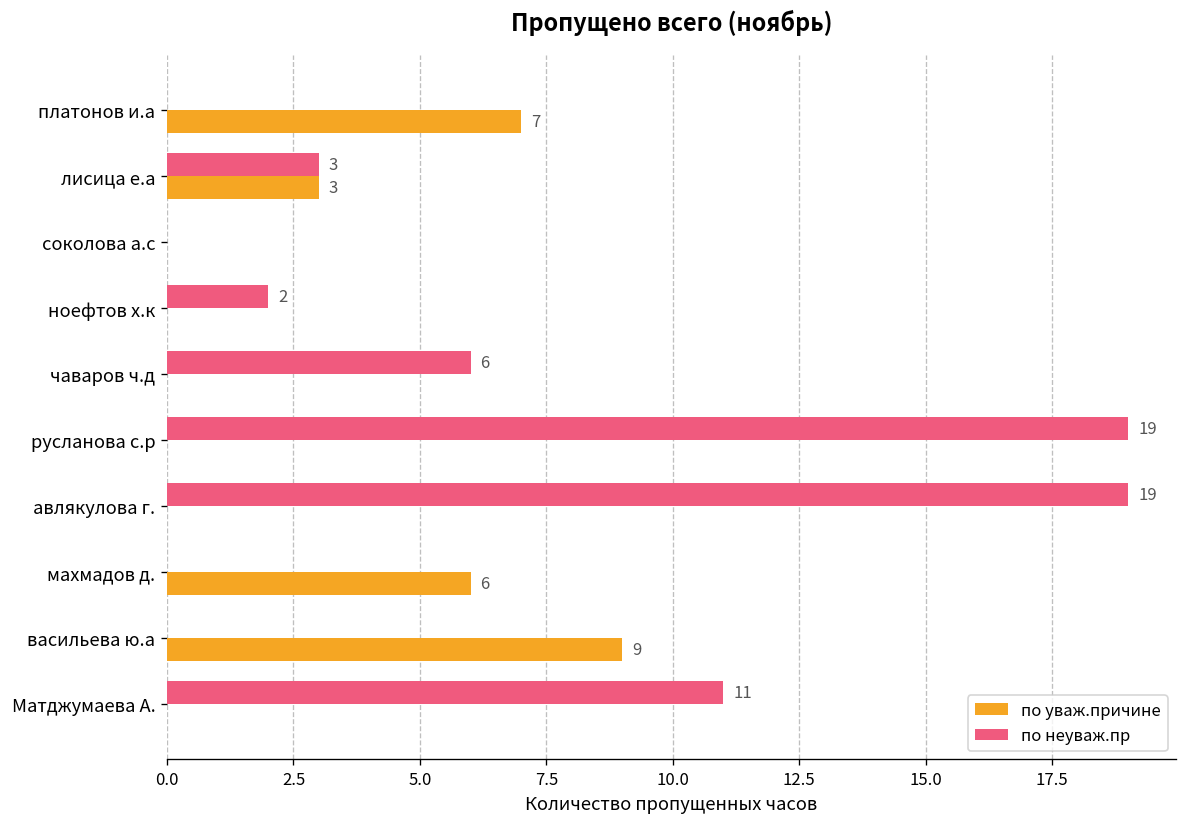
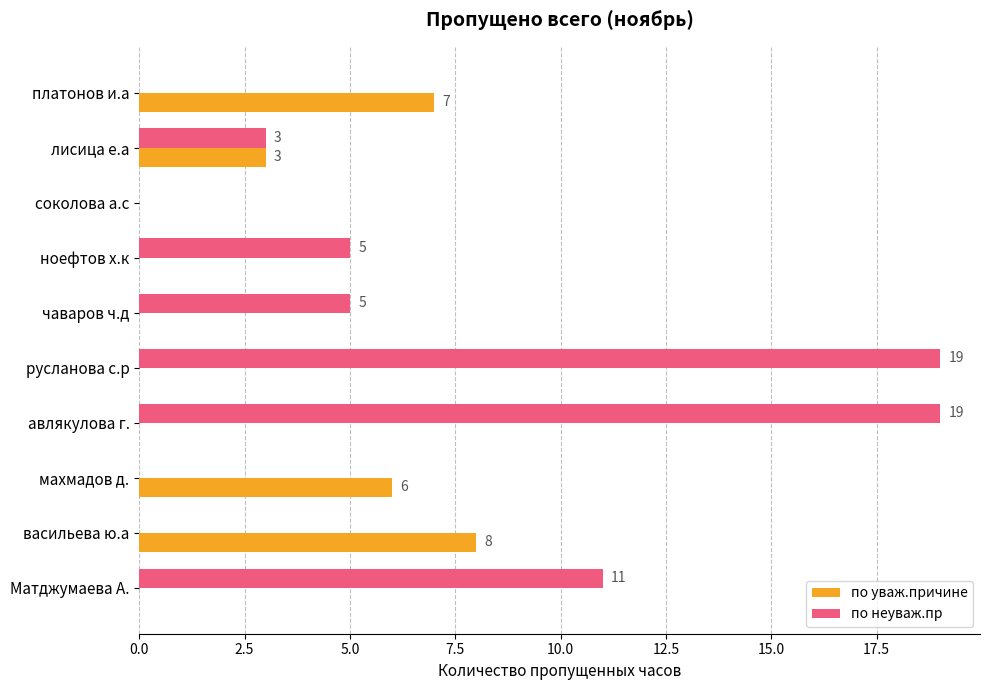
по неуваж.пр, ноефтов х.к: 2 -> 5
по неуваж.пр, чаваров ч.д: 6 -> 5
по уваж.причине, васильева ю.а: 9 -> 8
